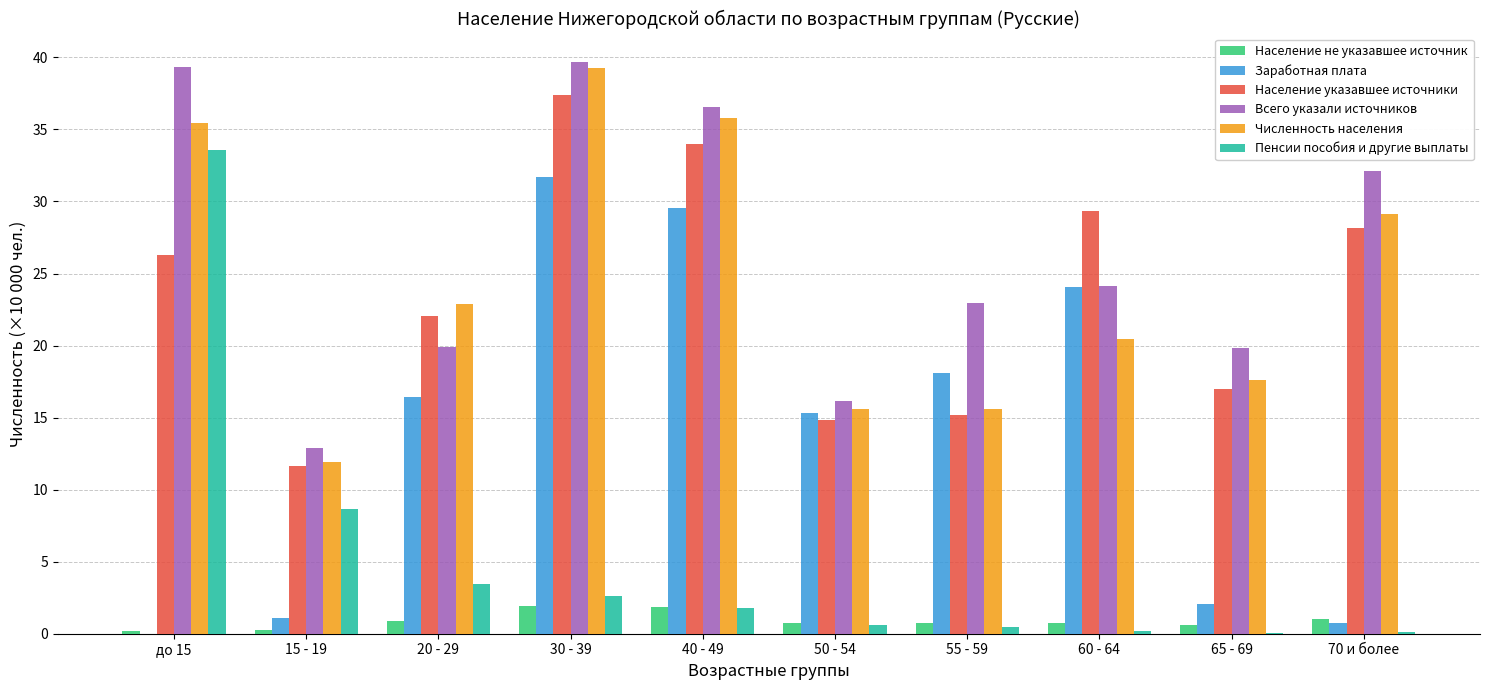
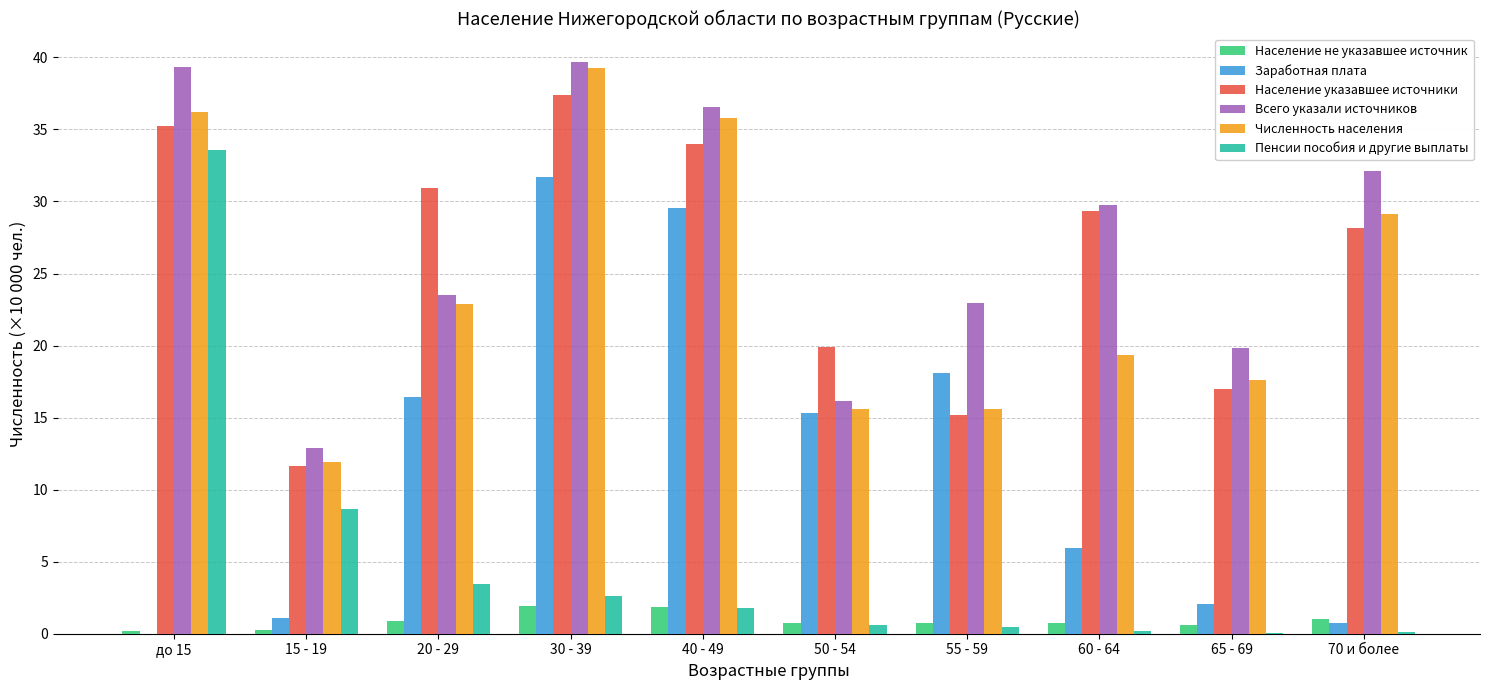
Население указавшее источники, до 15: 26.3 -> 35.2
Численность населения, до 15: 35.5 -> 36.2
Население указавшее источники, 20 - 29: 22.0 -> 30.9
Всего указали источников, 20 - 29: 19.9 -> 23.5
Население указавшее источники, 50 - 54: 14.8 -> 19.9
Заработная плата, 60 - 64: 24.1 -> 5.9
Всего указали источников, 60 - 64: 24.2 -> 29.8
Численность населения, 60 - 64: 20.5 -> 19.4
